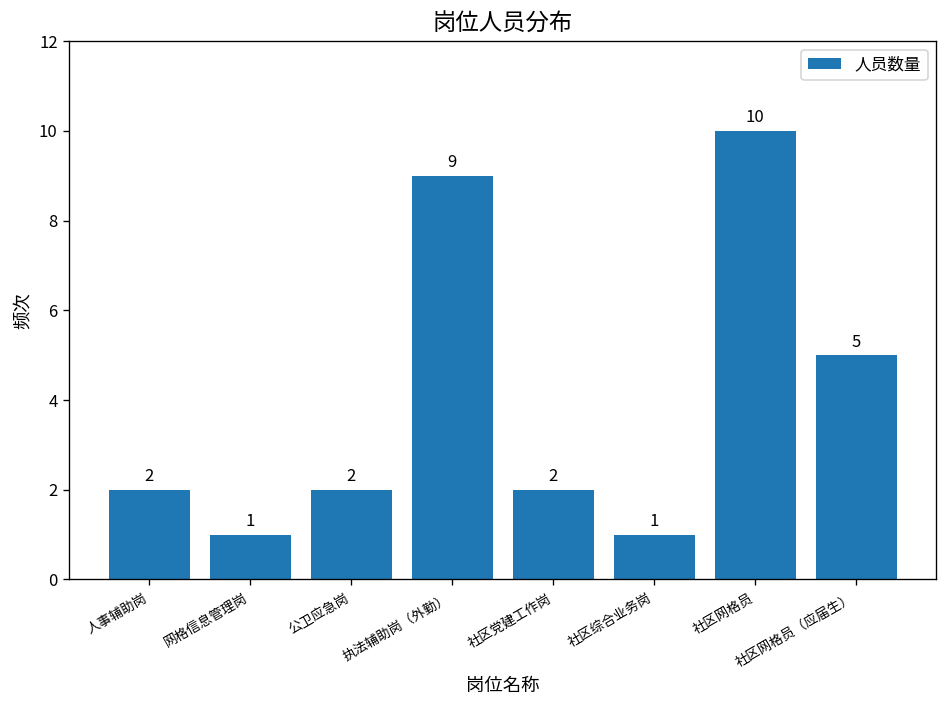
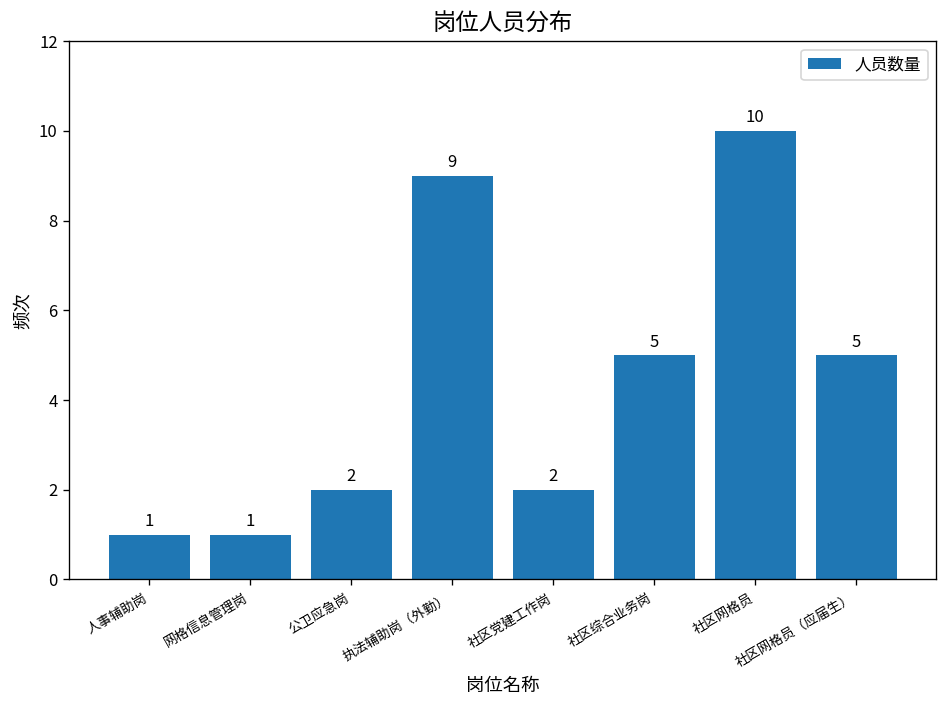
人事辅助岗: 2 -> 1
社区综合业务岗: 1 -> 5
